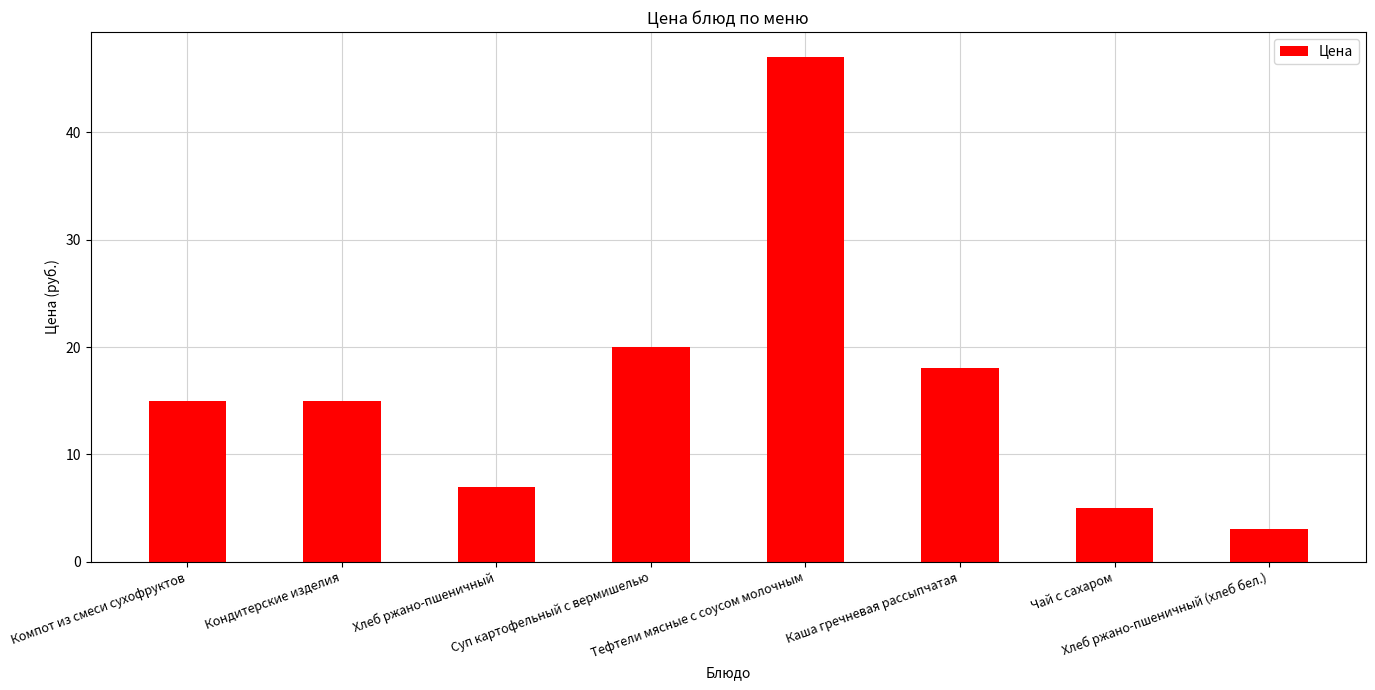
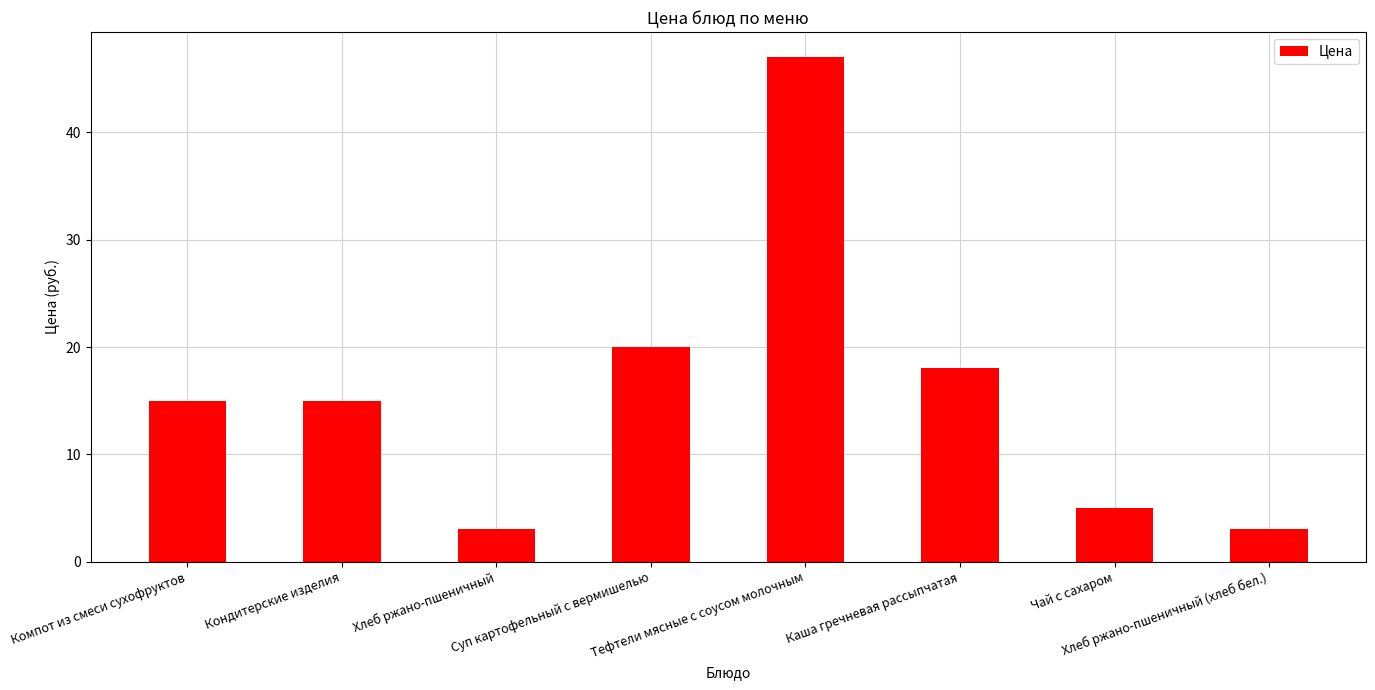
Хлеб ржано-пшеничный: 7 -> 3
